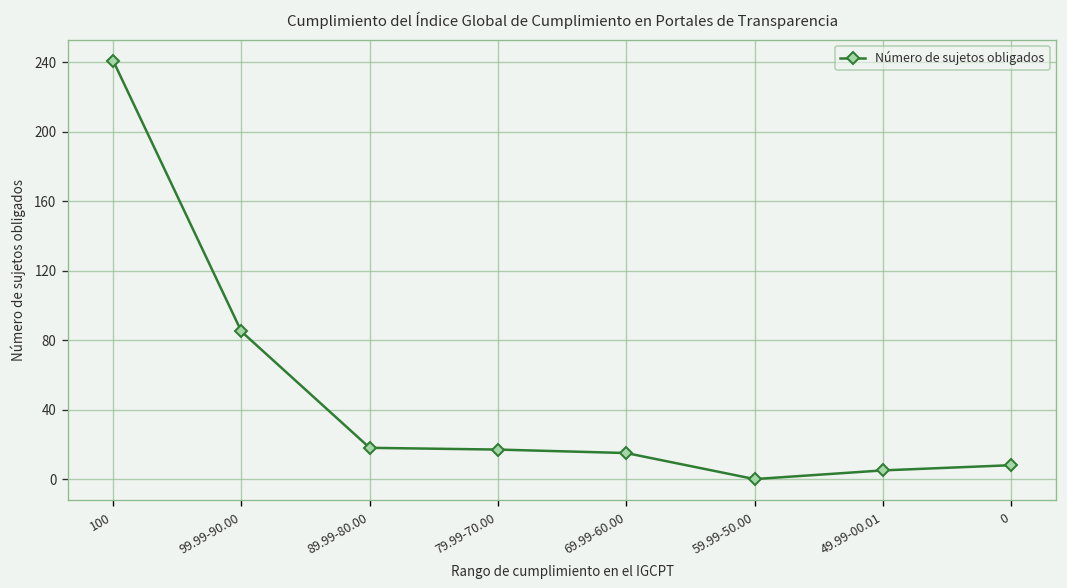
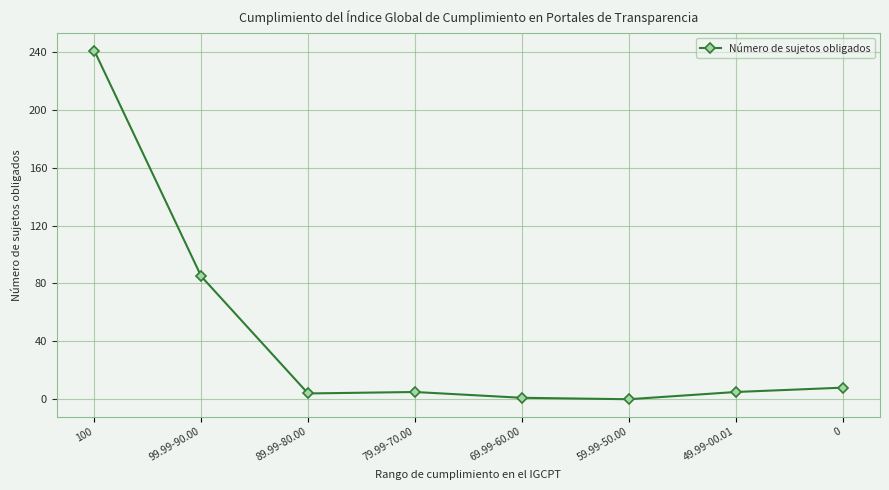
89.99-80.00: 18 -> 4
79.99-70.00: 17 -> 5
69.99-60.00: 15 -> 1
